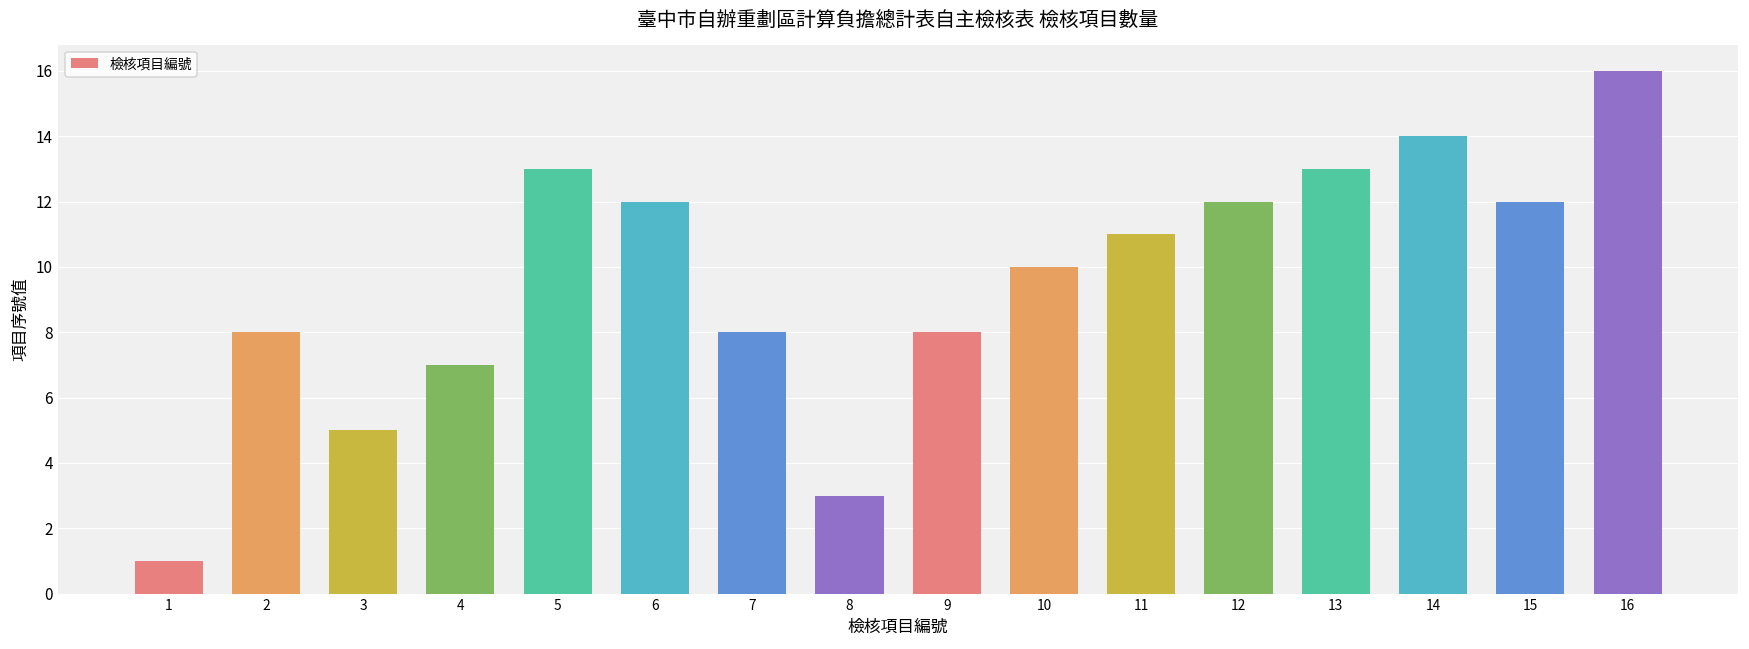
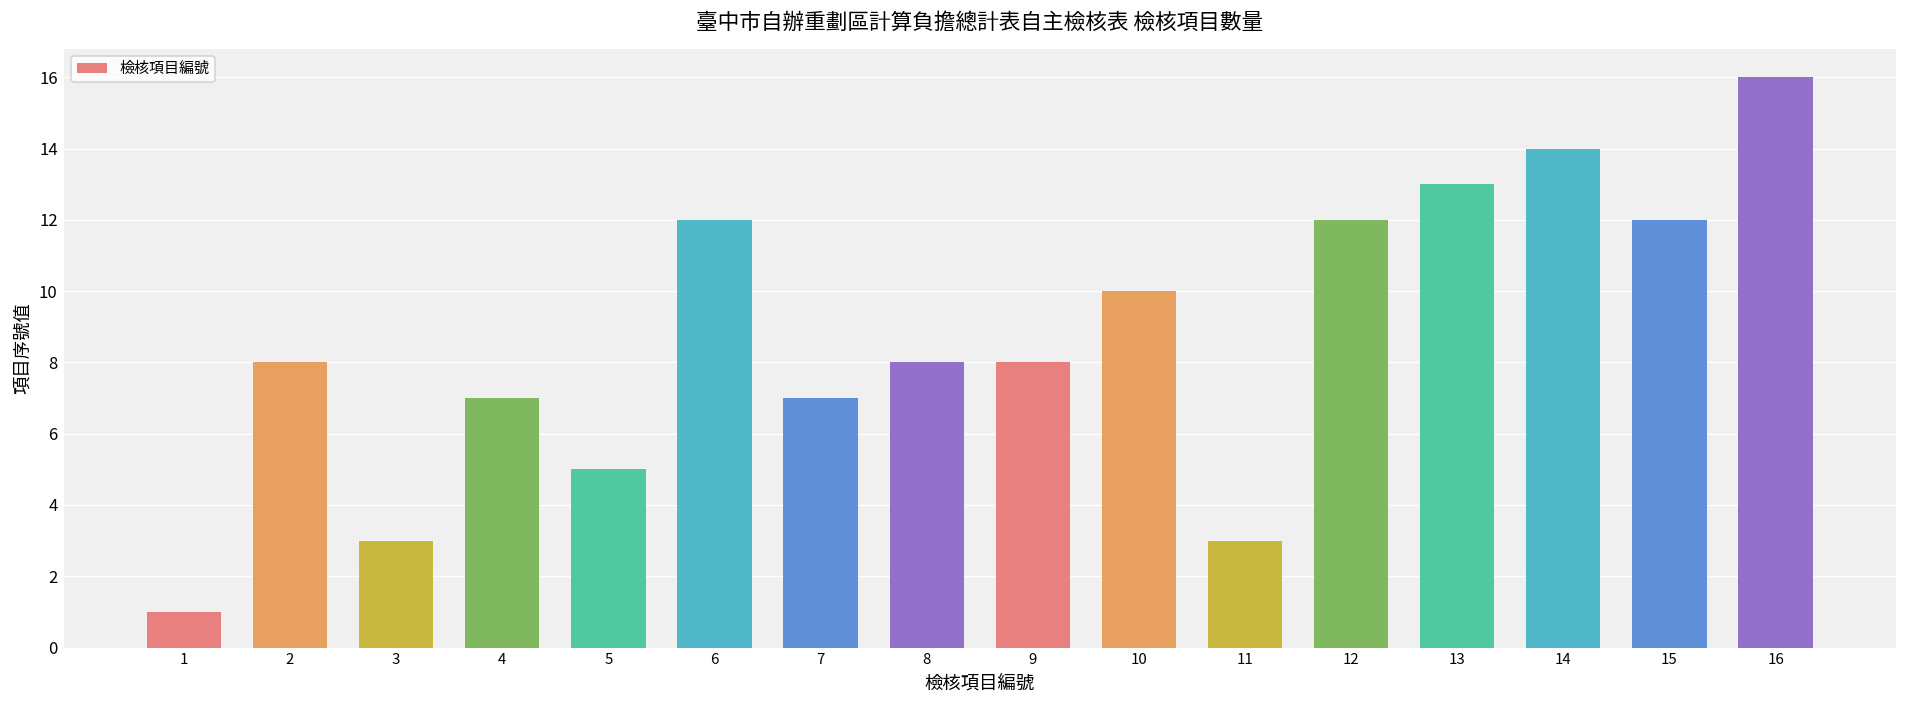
3: 5 -> 3
5: 13 -> 5
7: 8 -> 7
8: 3 -> 8
11: 11 -> 3
